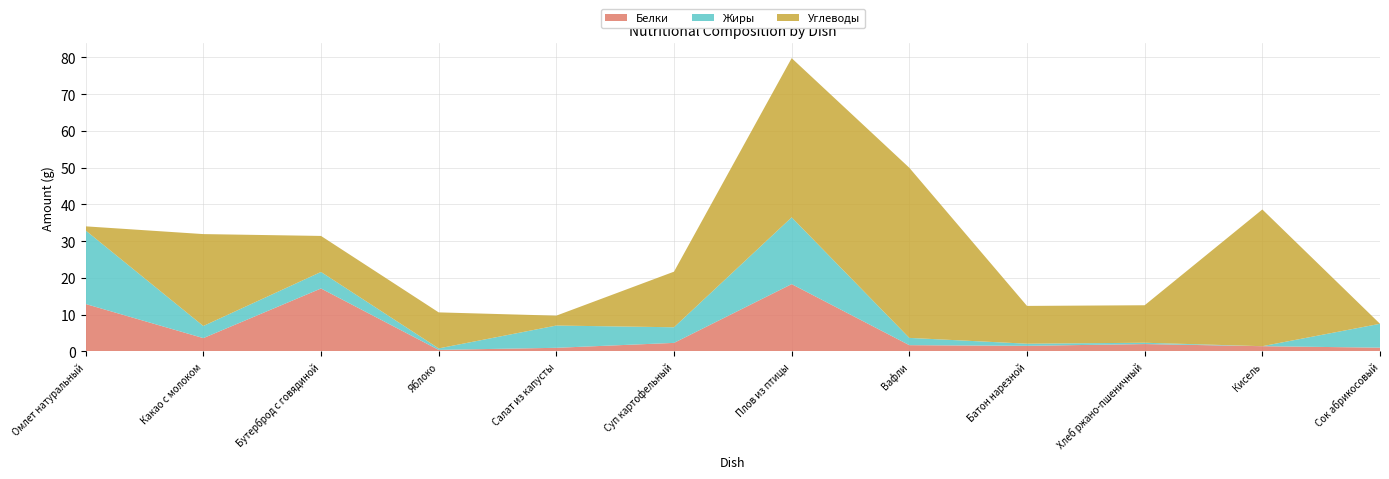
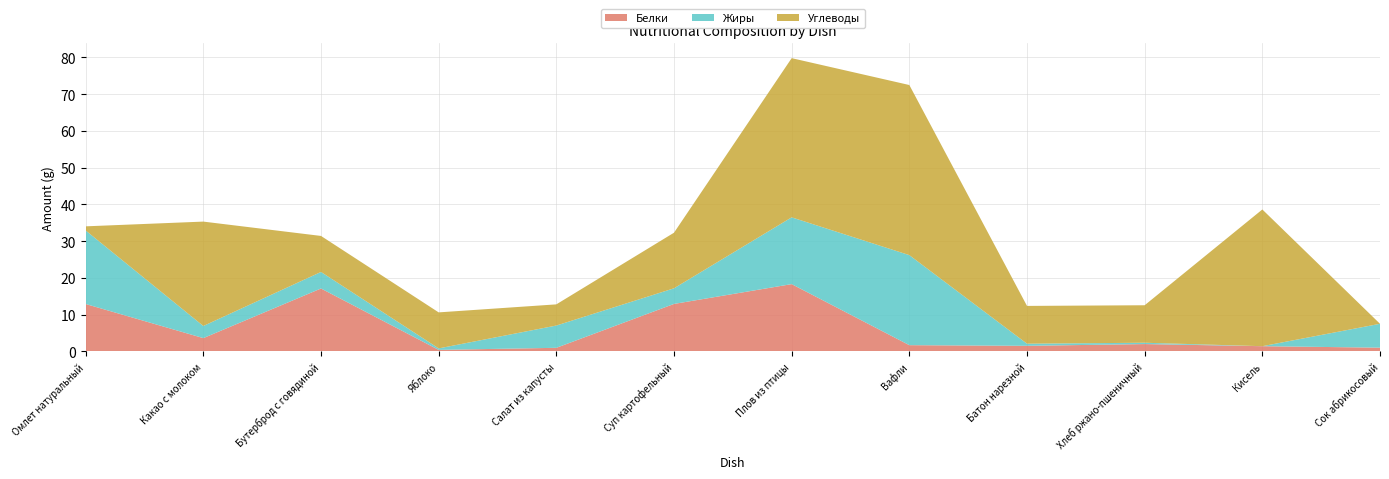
Углеводы, Какао с молоком: 25 -> 28
Углеводы, Салат из капусты: 3 -> 6
Белки, Суп картофельный: 2 -> 13
Жиры, Вафли: 2 -> 25
